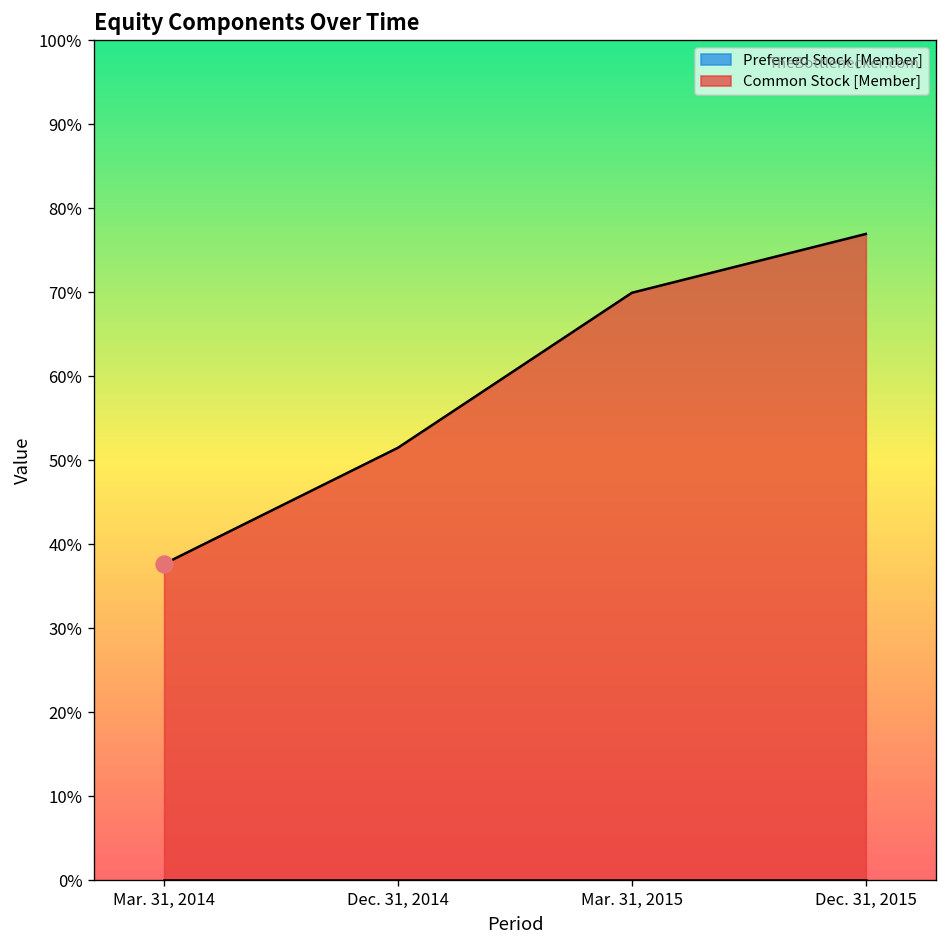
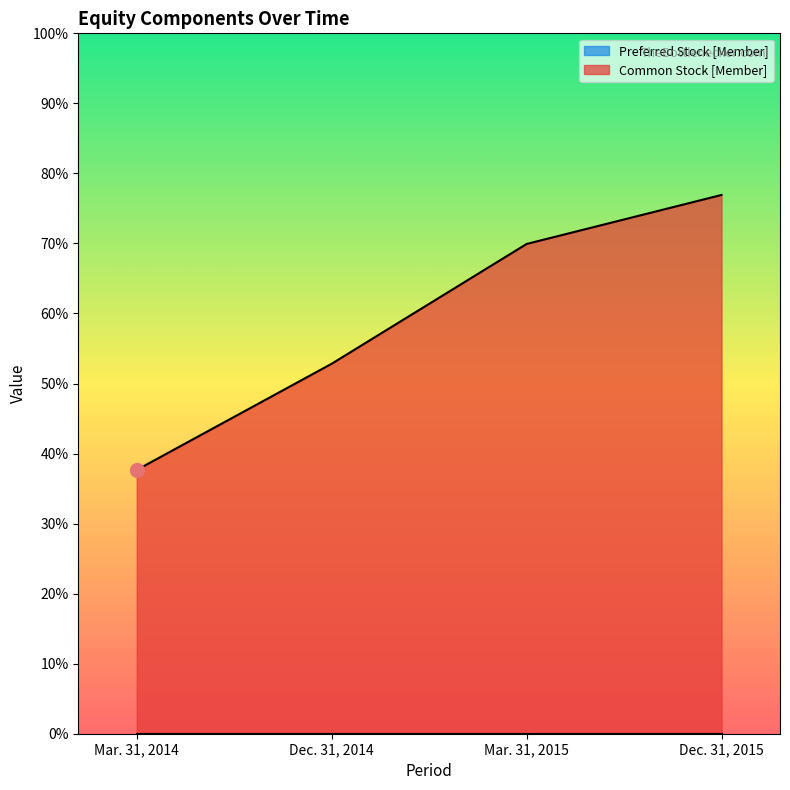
Common Stock [Member], Dec. 31, 2014: 51% -> 53%
